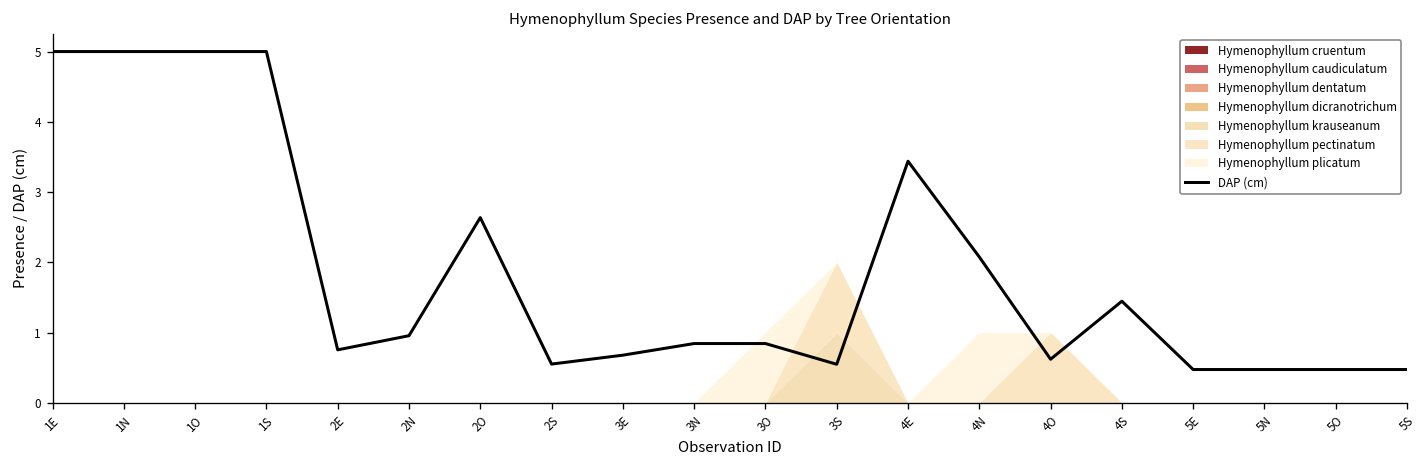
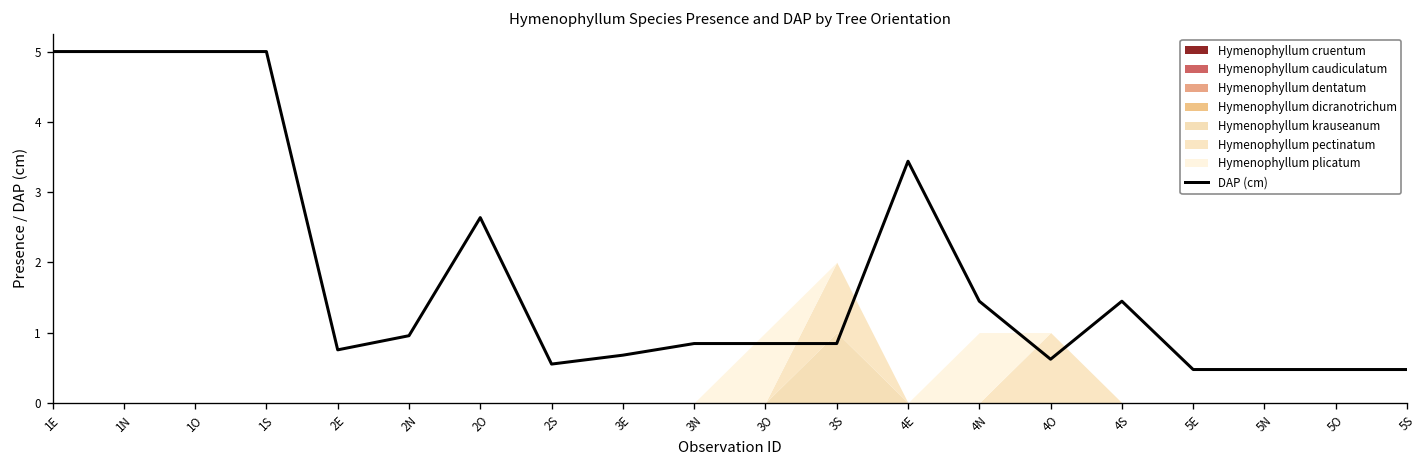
DAP (cm), 3S: 0.5 -> 0.8
DAP (cm), 4N: 2.1 -> 1.4
